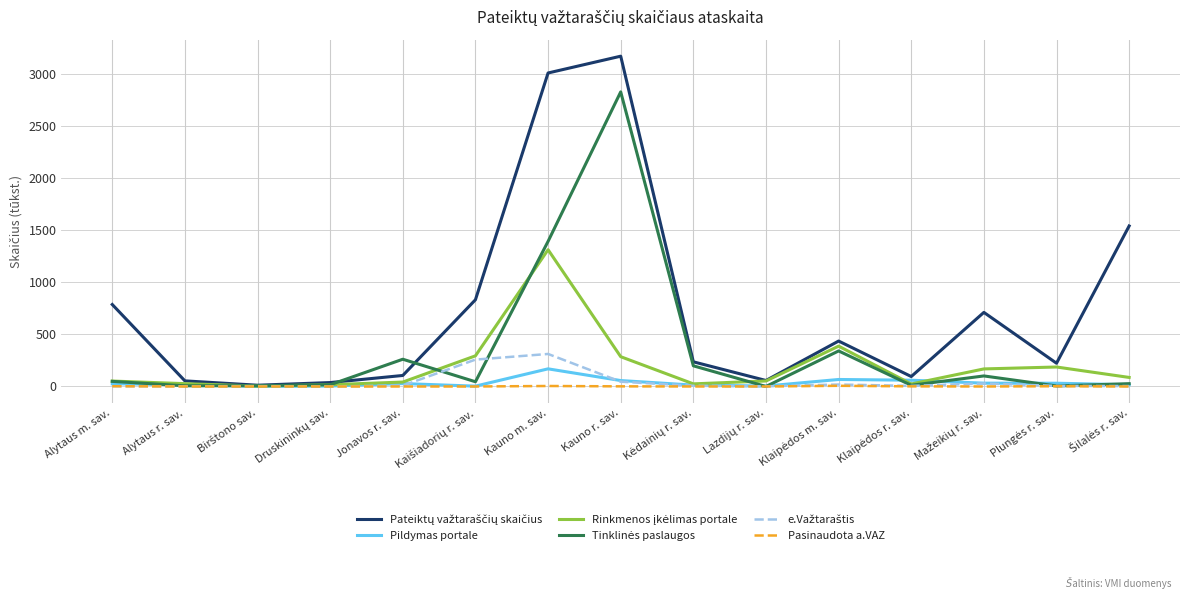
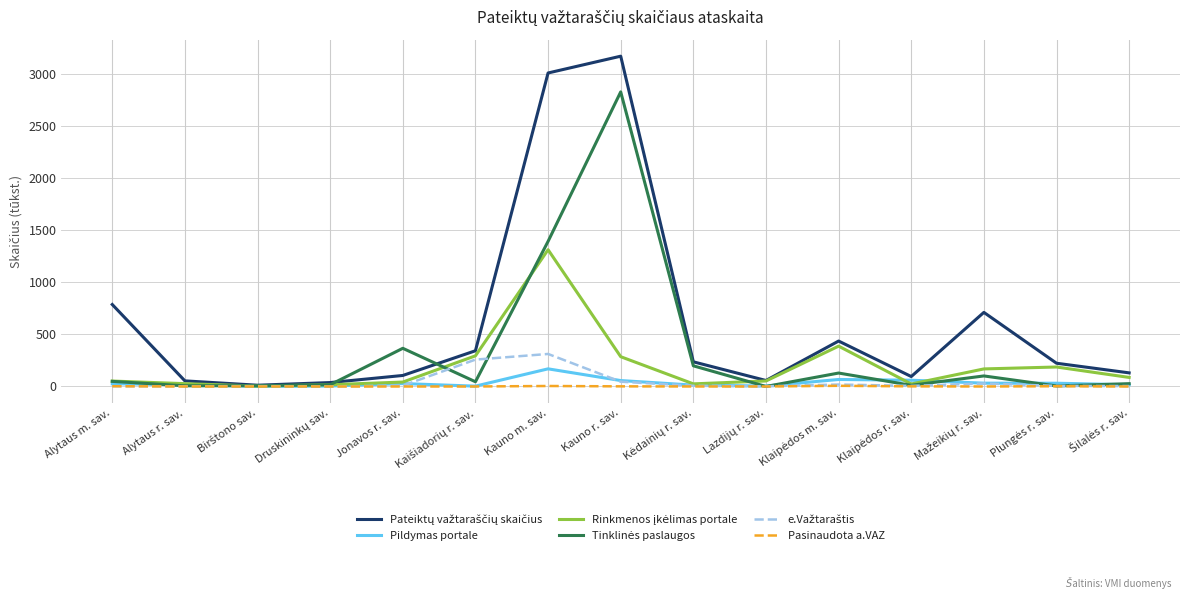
Tinklinės paslaugos, Jonavos r. sav.: 260 -> 370
Pateiktų važtaraščių skaičius, Kaišiadorių r. sav.: 830 -> 340
Tinklinės paslaugos, Klaipėdos m. sav.: 340 -> 130
Pateiktų važtaraščių skaičius, Šilalės r. sav.: 1540 -> 130
